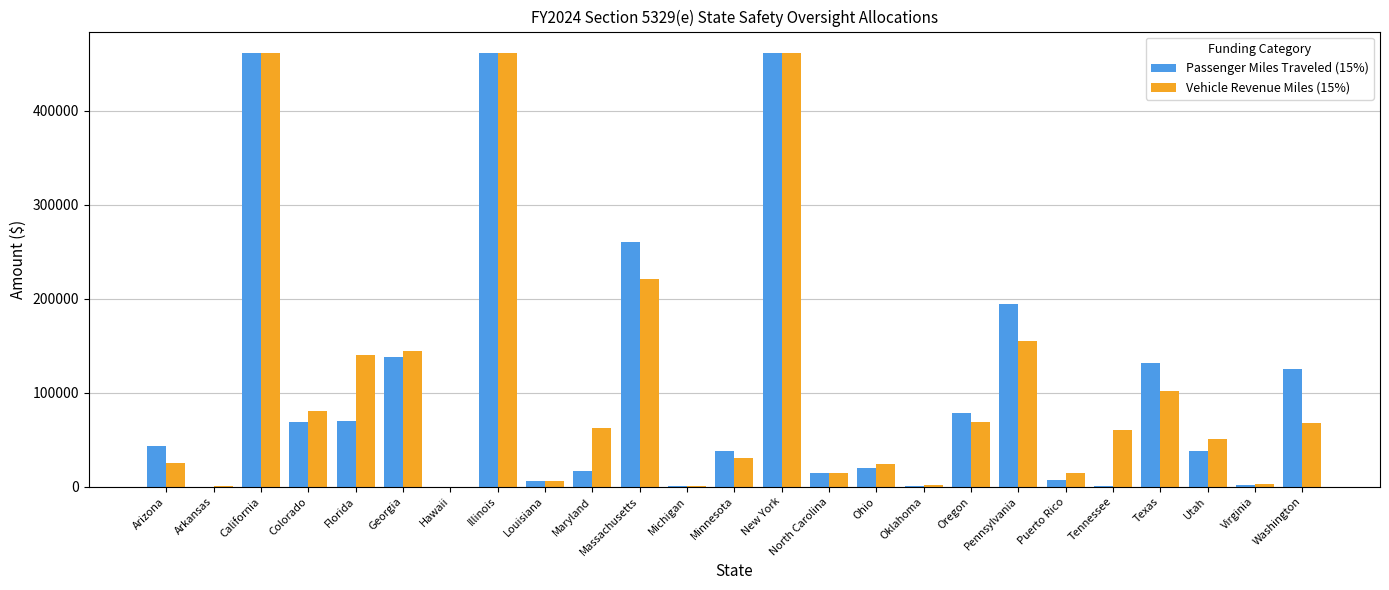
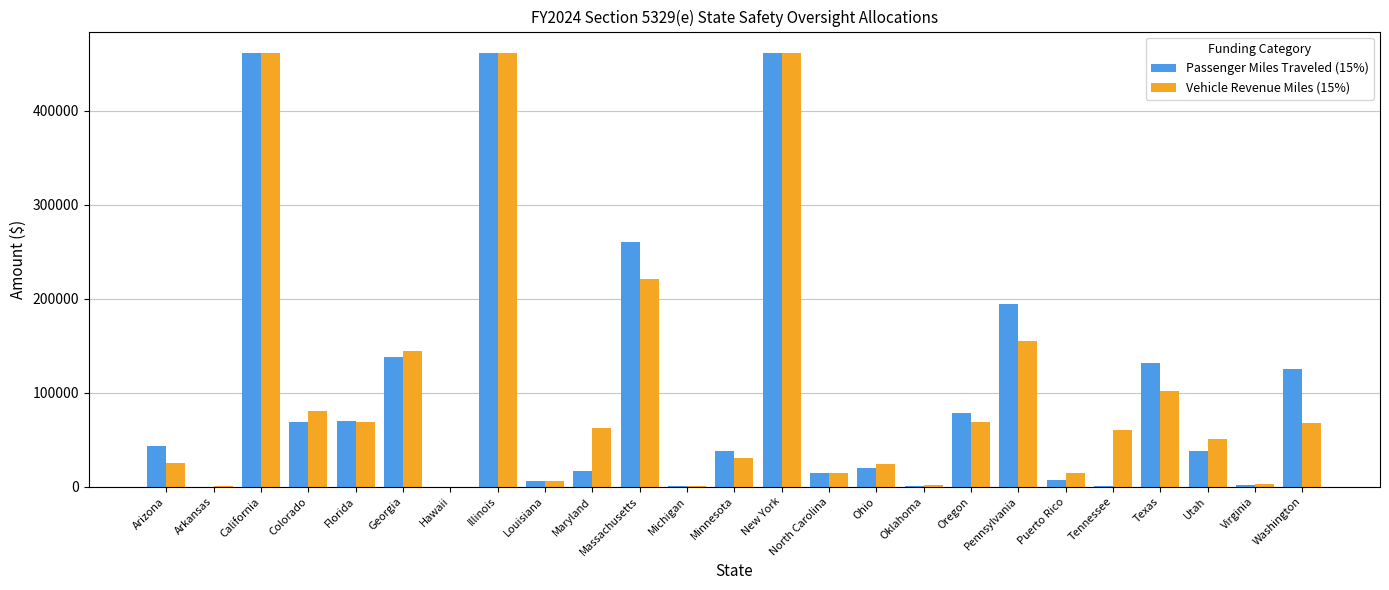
Vehicle Revenue Miles (15%), Florida: 140000 -> 70000
